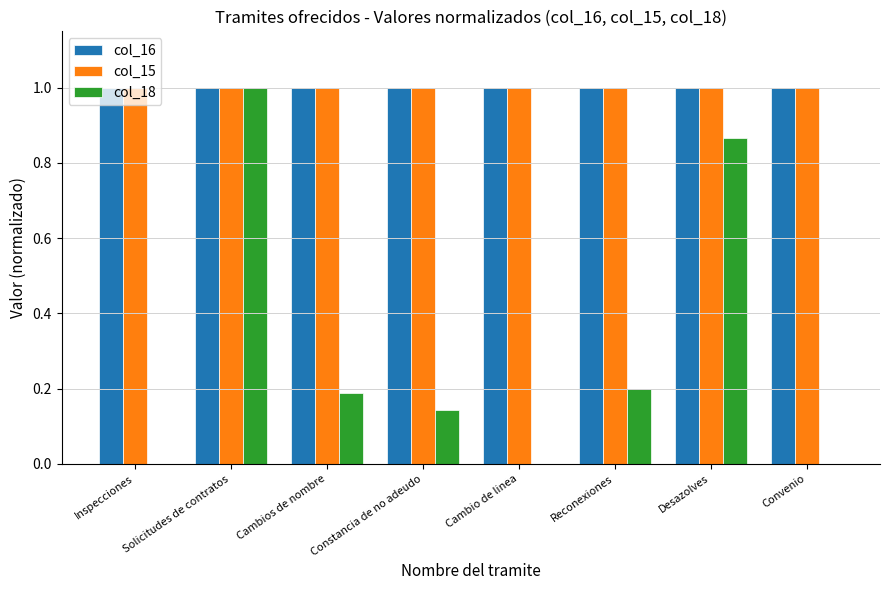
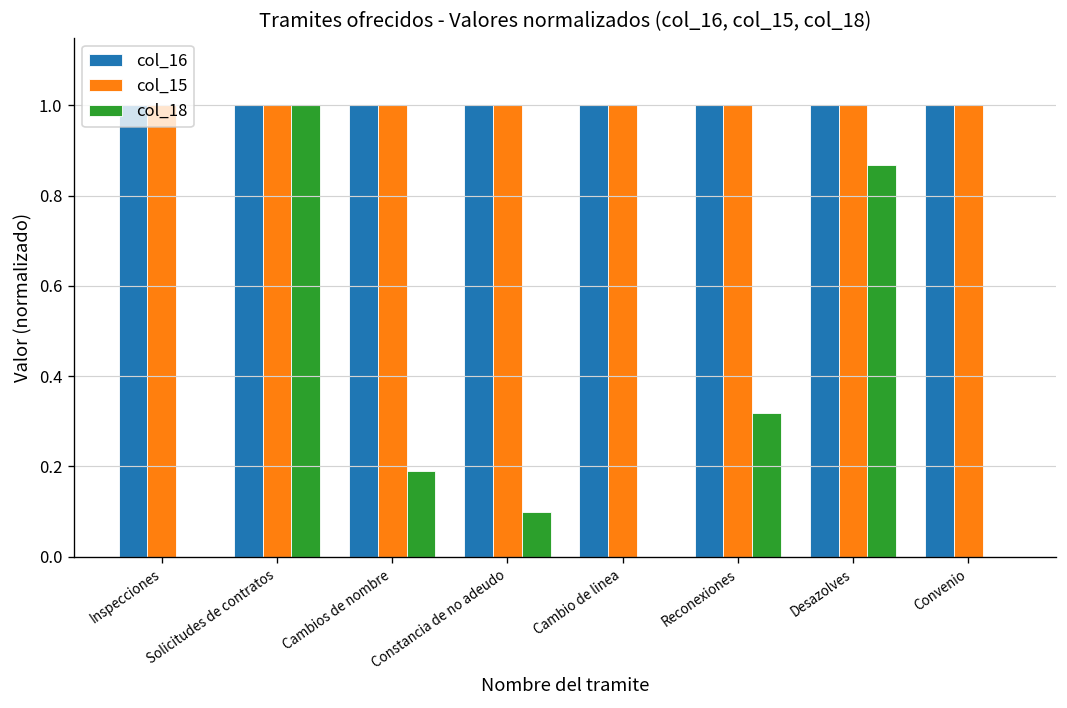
col_18, Constancia de no adeudo: 0.14 -> 0.10
col_18, Reconexiones: 0.20 -> 0.32
